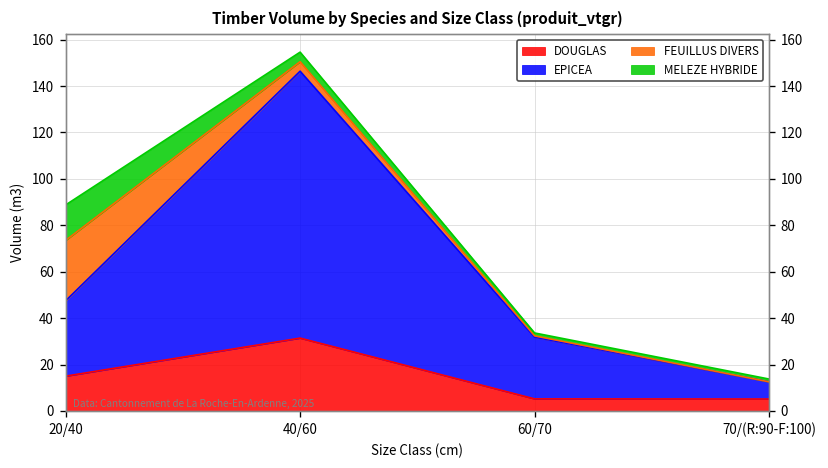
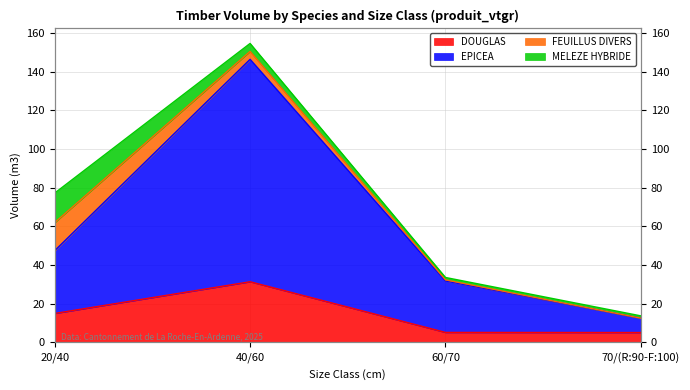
FEUILLUS DIVERS, 20/40: 26 -> 15
